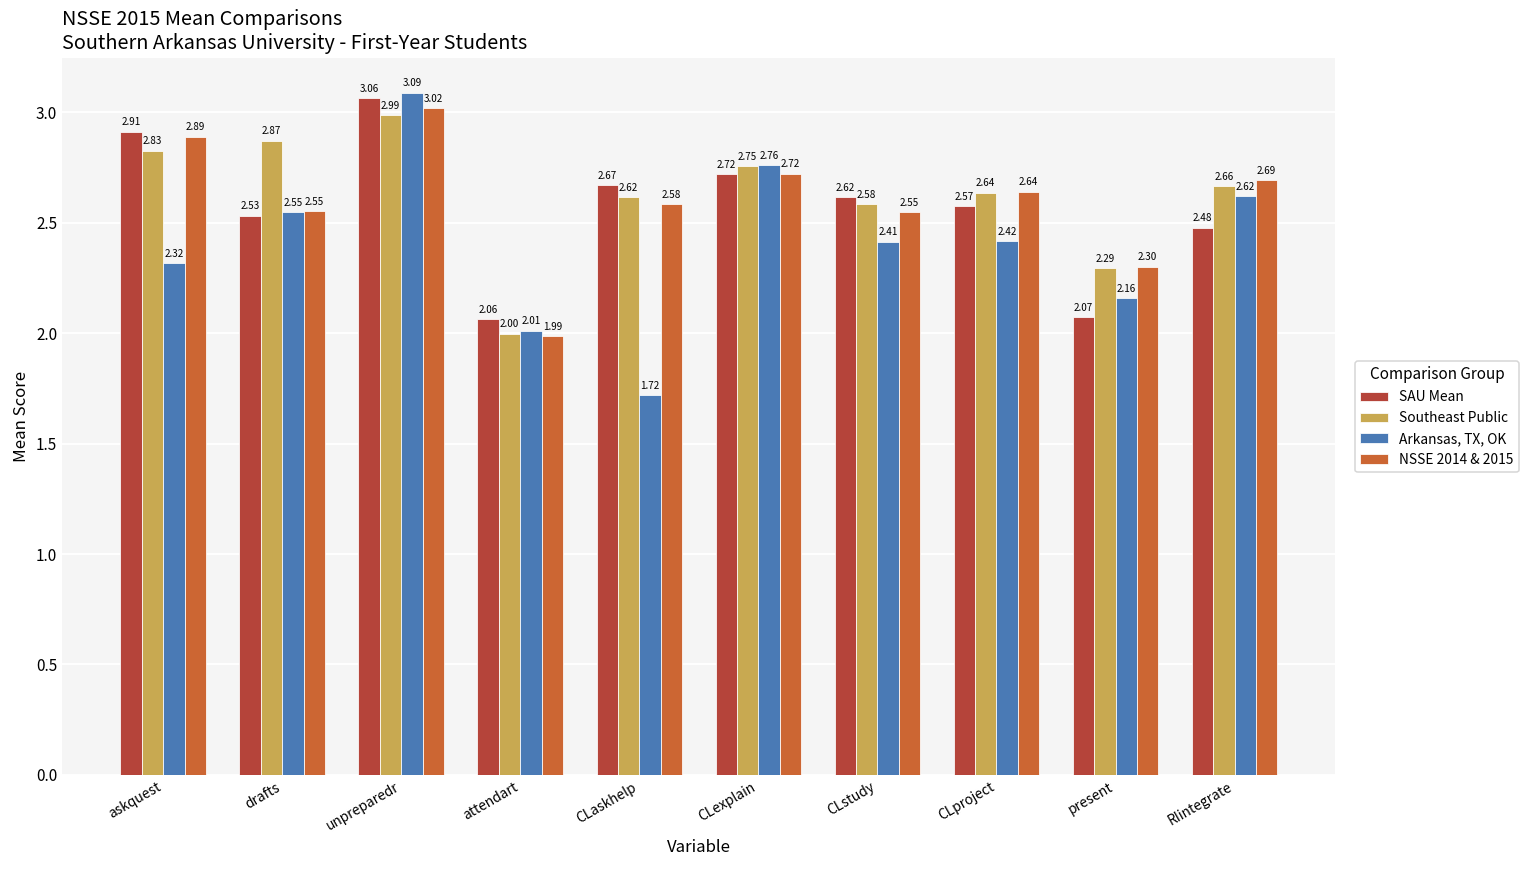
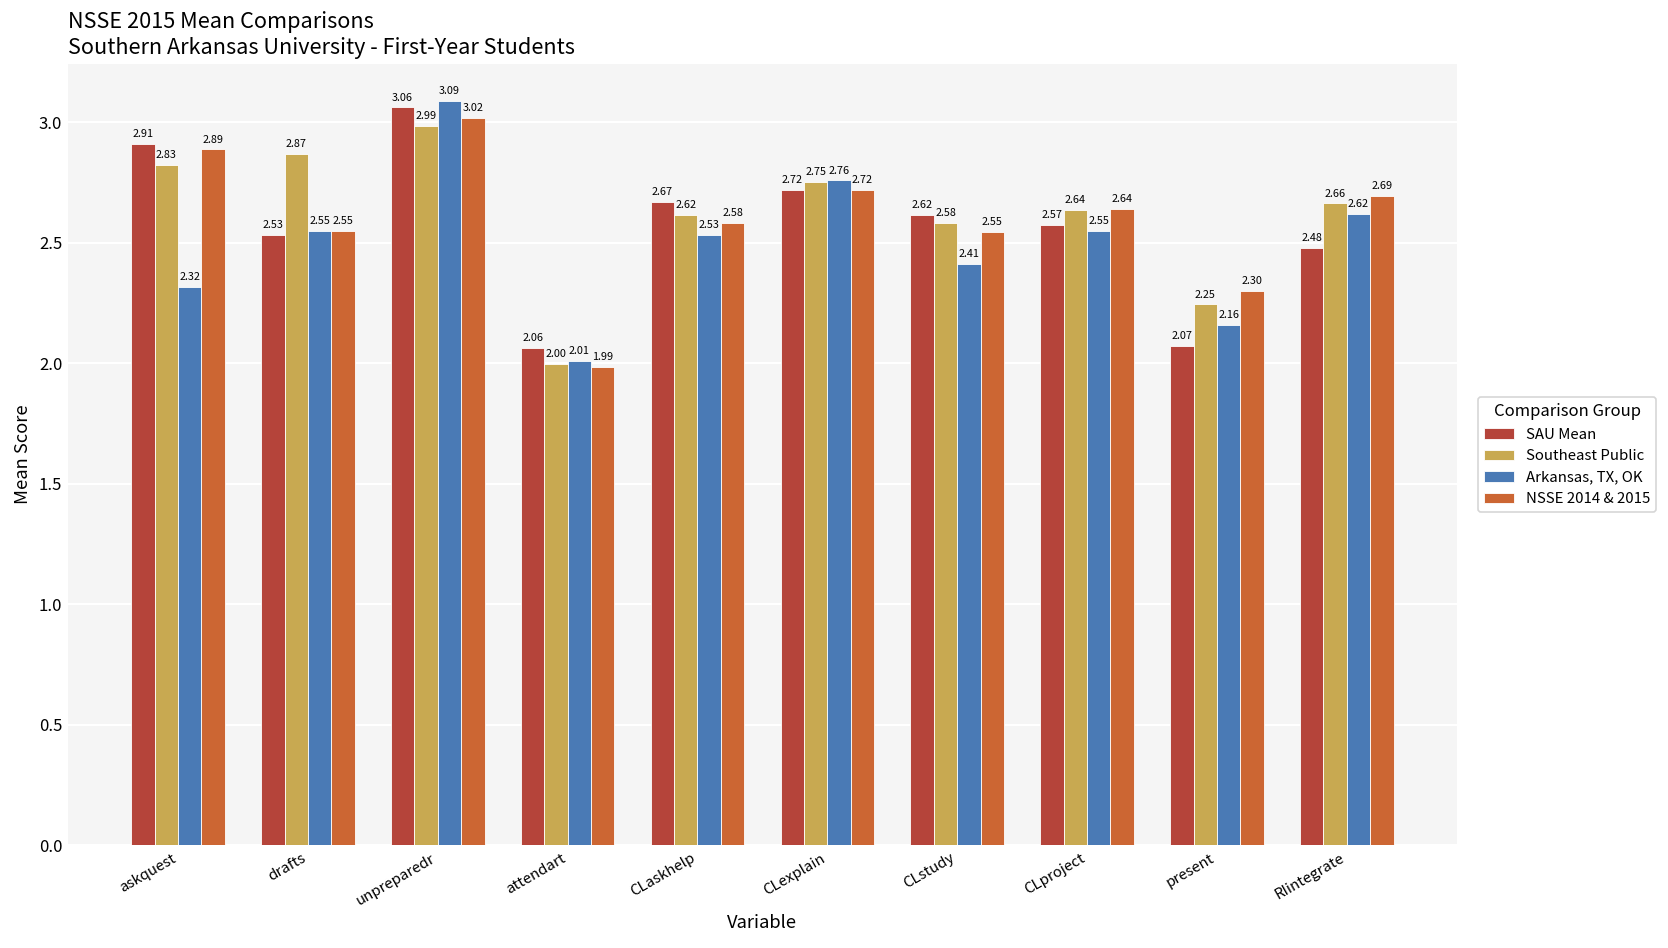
Arkansas, TX, OK, CLaskhelp: 1.72 -> 2.53
Arkansas, TX, OK, CLproject: 2.42 -> 2.55
Southeast Public, present: 2.29 -> 2.25
